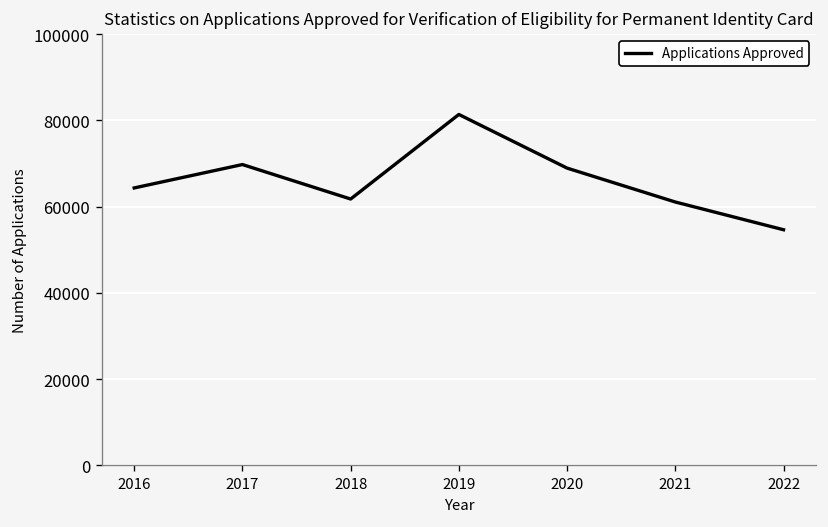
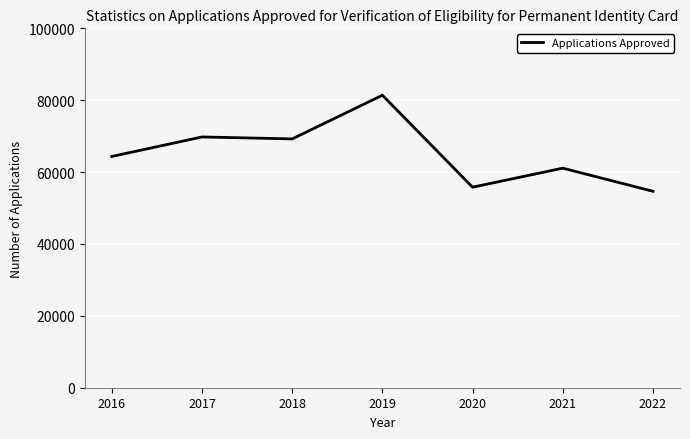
2018: 62000 -> 69000
2020: 69000 -> 56000
